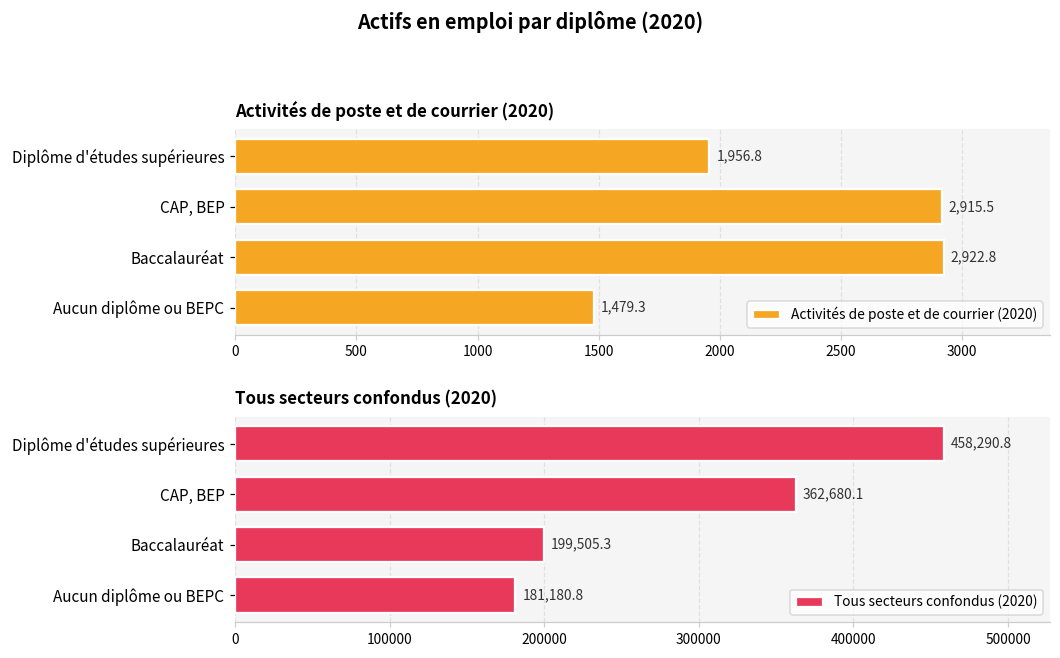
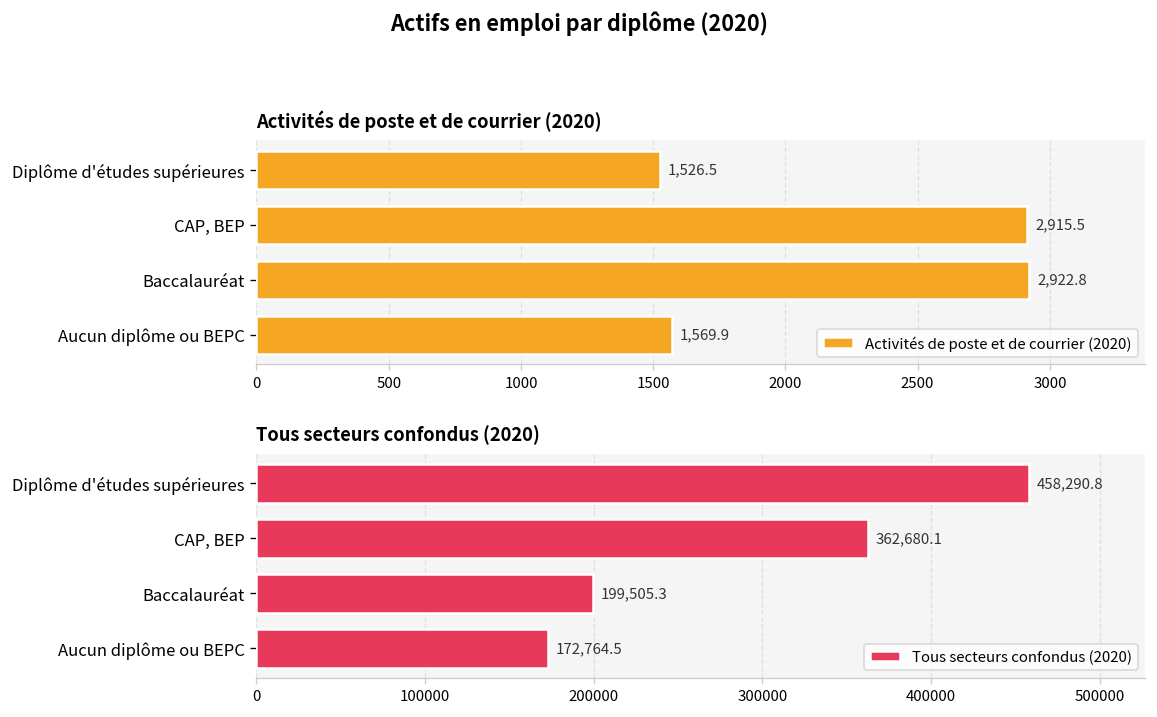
Activités de poste et de courrier (2020), Diplôme d'études supérieures: 1,956.8 -> 1,526.5
Activités de poste et de courrier (2020), Aucun diplôme ou BEPC: 1,479.3 -> 1,569.9
Tous secteurs confondus (2020), Aucun diplôme ou BEPC: 181,180.8 -> 172,764.5
